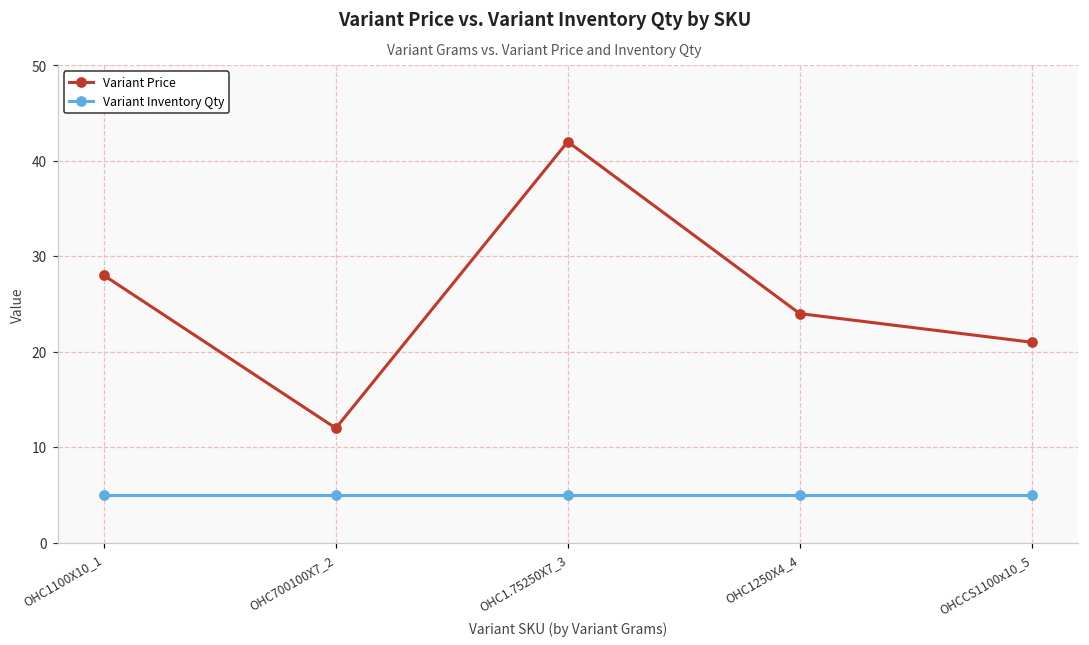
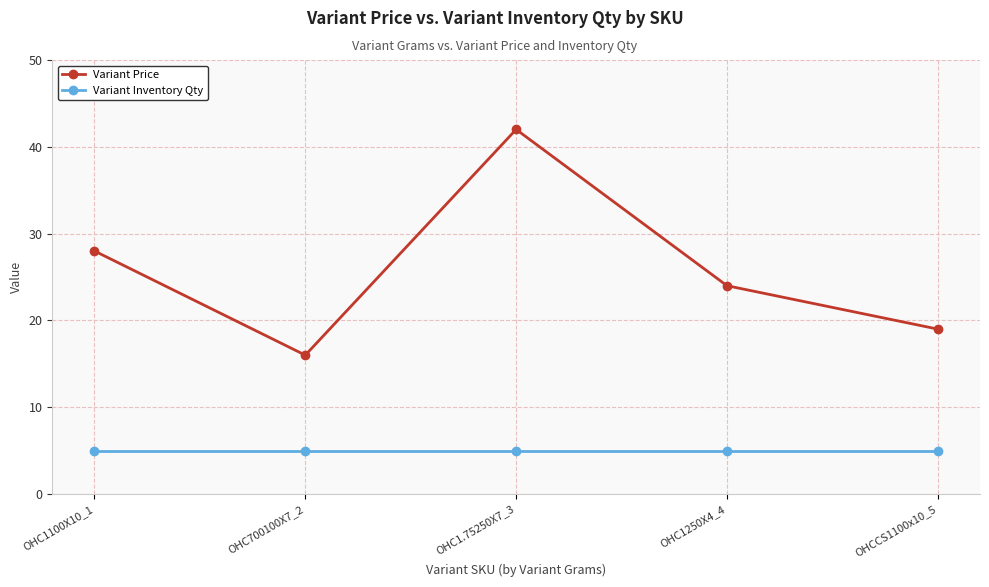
Variant Price, OHC700100X7_2: 12 -> 16
Variant Price, OHCCS1100x10_5: 21 -> 19
